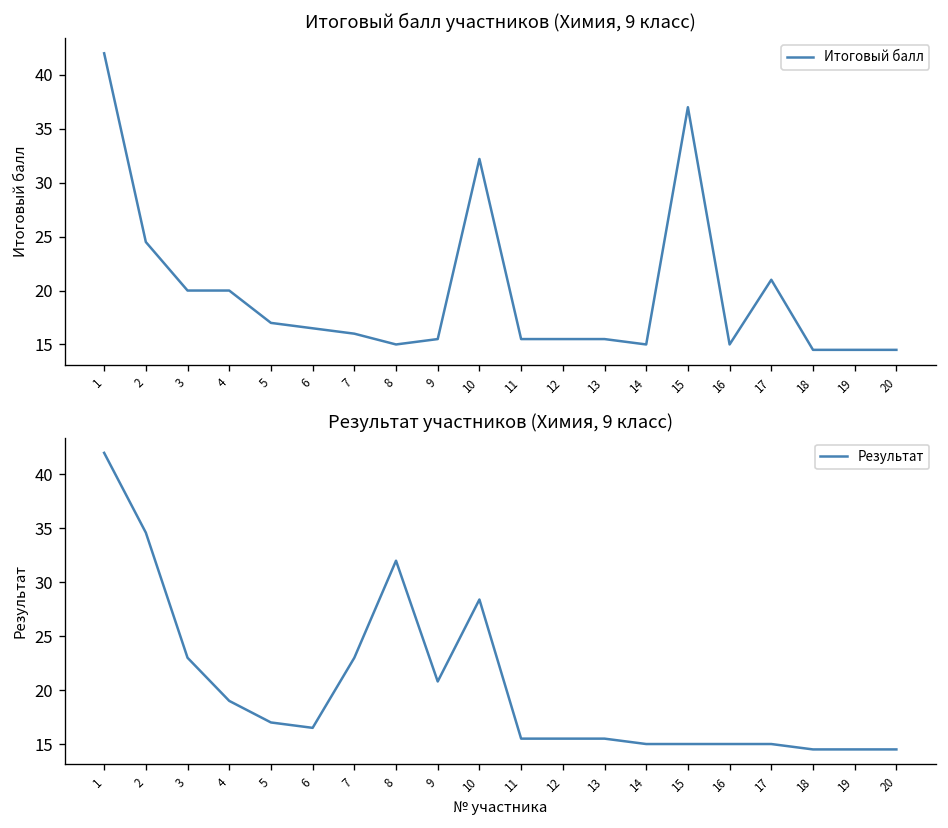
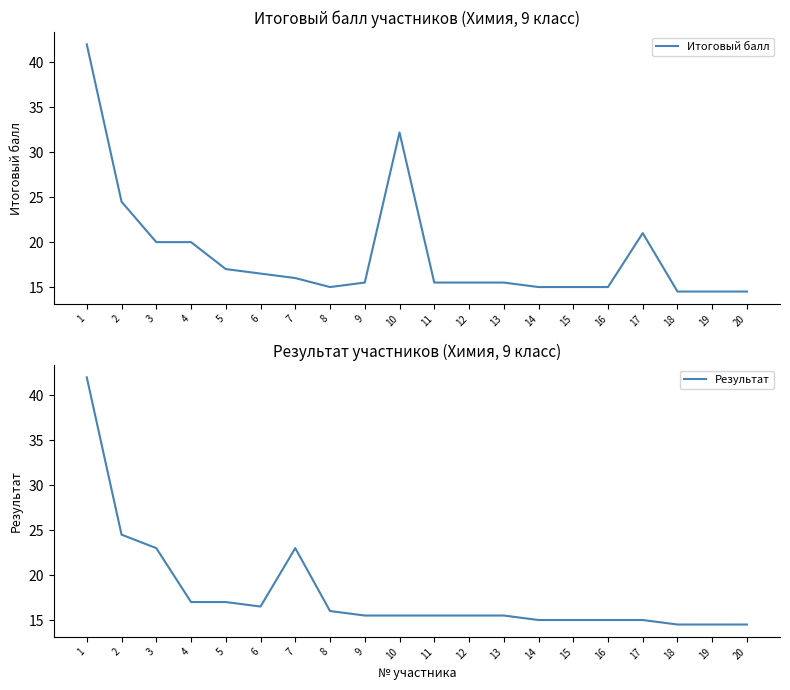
Итоговый балл участников (Химия, 9 класс), 15: 37 -> 15
Результат участников (Химия, 9 класс), 2: 35 -> 25
Результат участников (Химия, 9 класс), 4: 19 -> 17
Результат участников (Химия, 9 класс), 8: 32 -> 16
Результат участников (Химия, 9 класс), 9: 21 -> 16
Результат участников (Химия, 9 класс), 10: 28 -> 16
